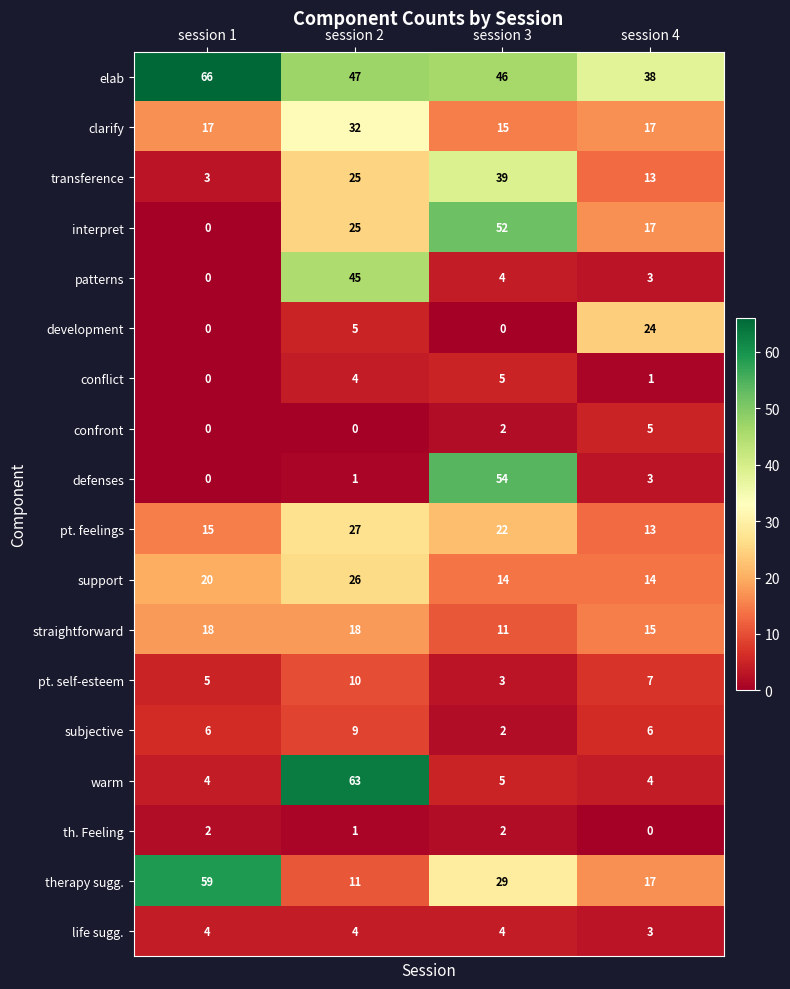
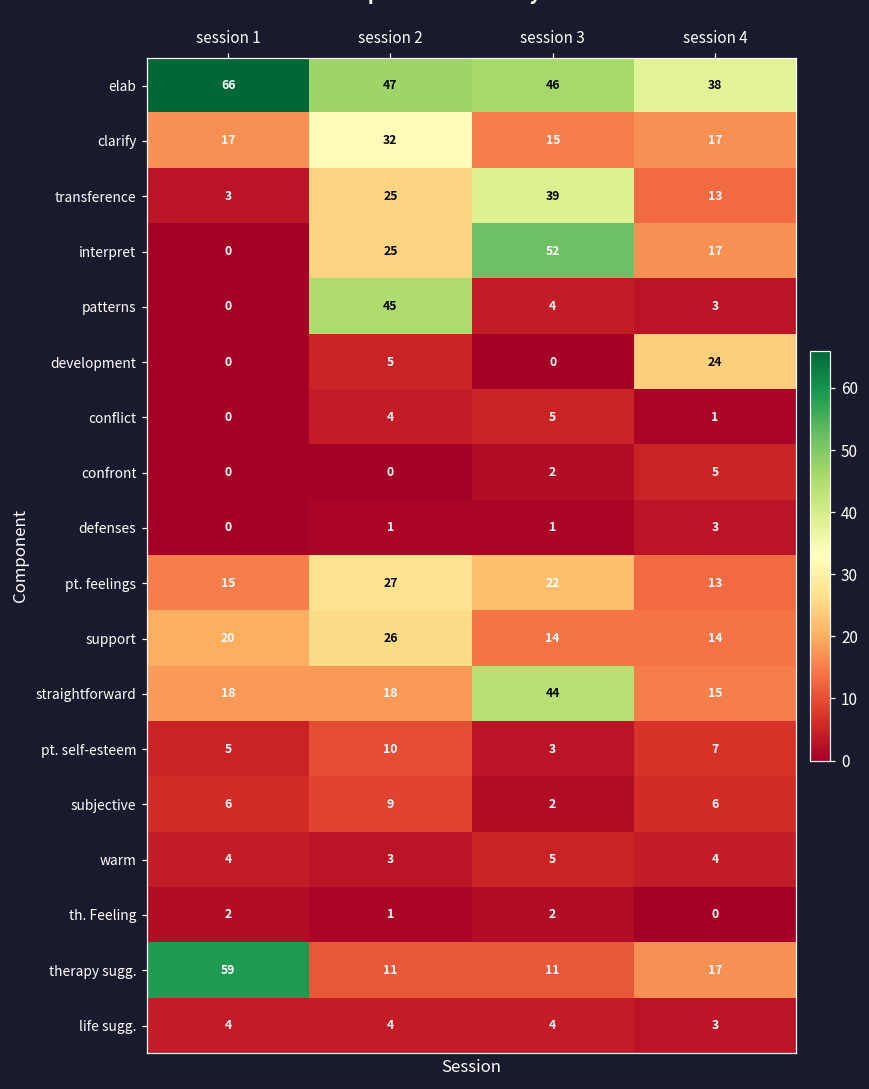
defenses, session 3: 54 -> 1
straightforward, session 3: 11 -> 44
warm, session 2: 63 -> 3
therapy sugg., session 3: 29 -> 11
